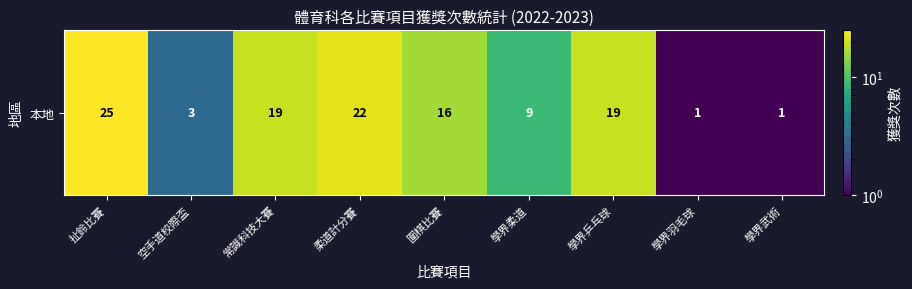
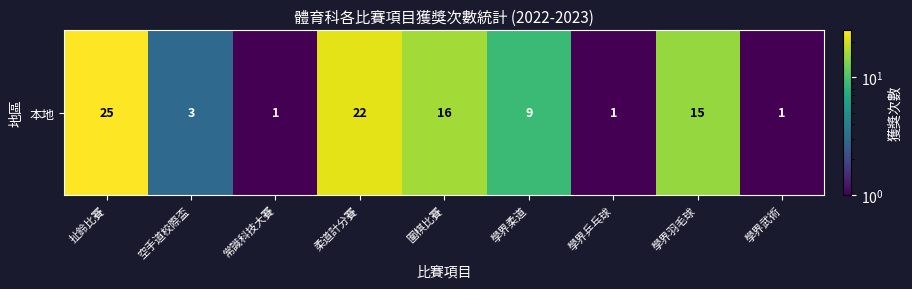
本地, 常識科技大賽: 19 -> 1
本地, 學界乒乓球: 19 -> 1
本地, 學界羽毛球: 1 -> 15
